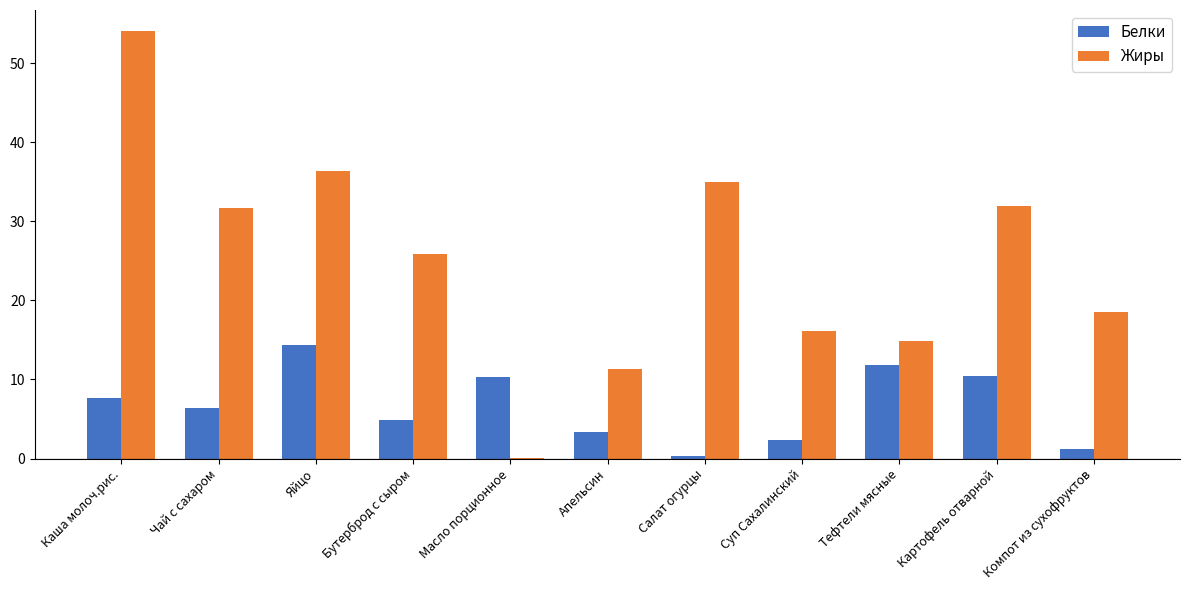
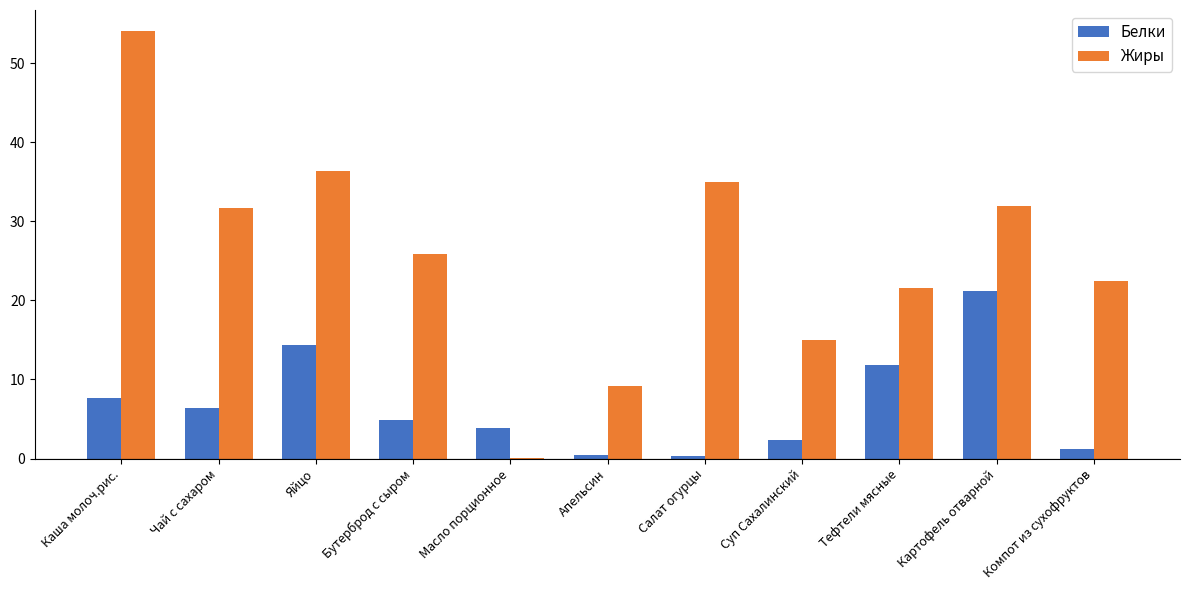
Белки, Масло порционное: 10 -> 4
Белки, Апельсин: 3 -> 0
Жиры, Апельсин: 11 -> 9
Жиры, Суп Сахалинский: 16 -> 15
Жиры, Тефтели мясные: 15 -> 22
Белки, Картофель отварной: 10 -> 21
Жиры, Компот из сухофруктов: 19 -> 22
